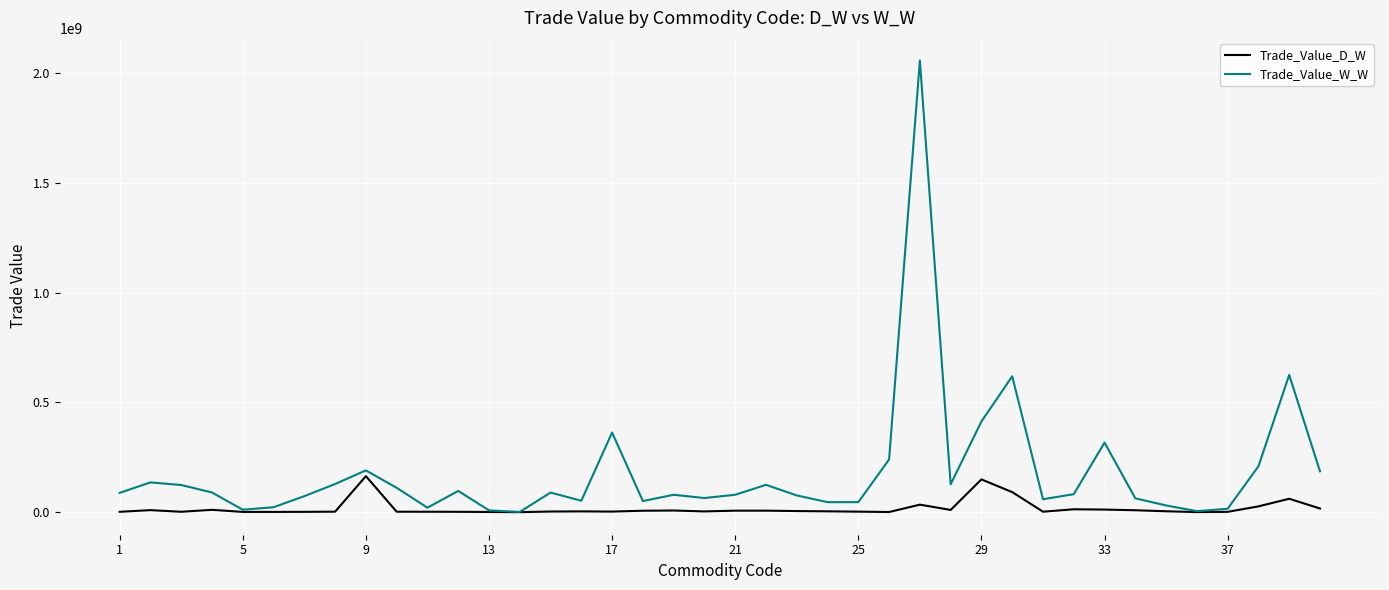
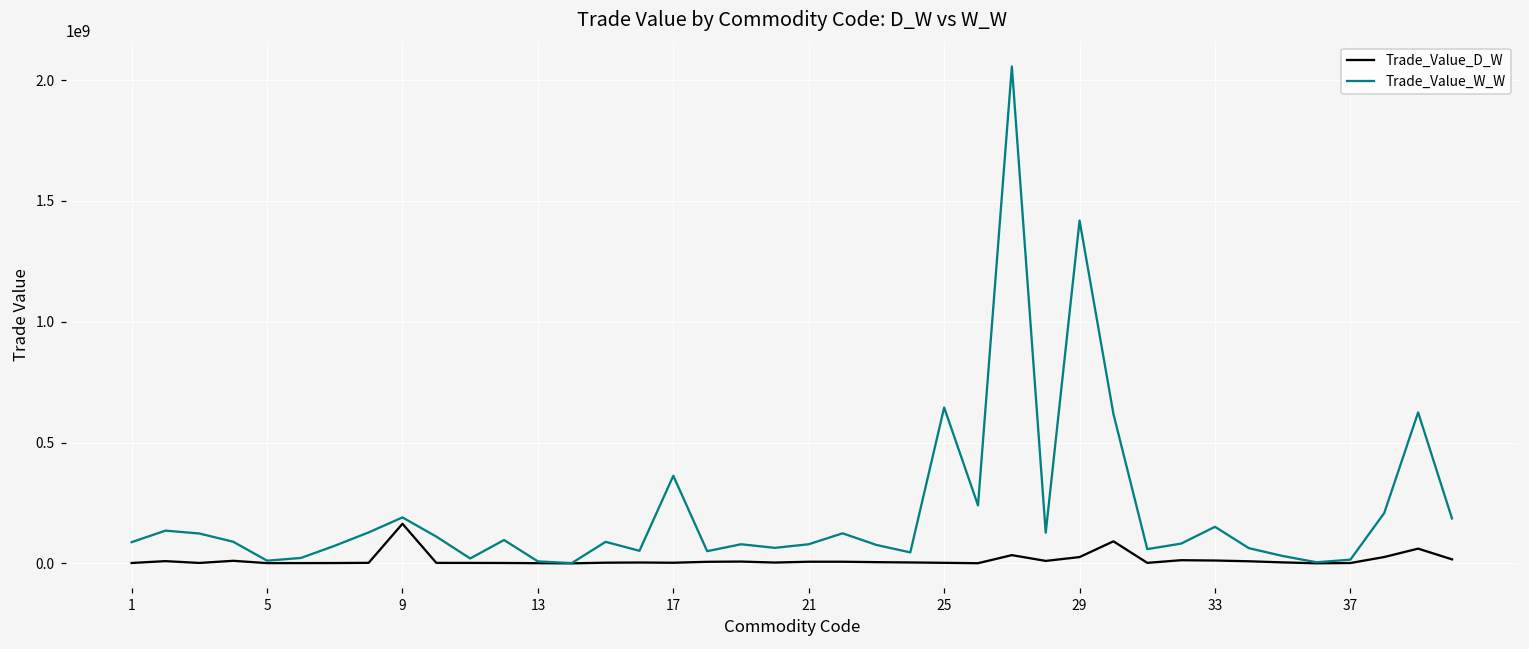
Trade_Value_W_W, 25: 50000000 -> 650000000
Trade_Value_D_W, 29: 150000000 -> 30000000
Trade_Value_W_W, 29: 410000000 -> 1420000000
Trade_Value_W_W, 33: 320000000 -> 150000000
